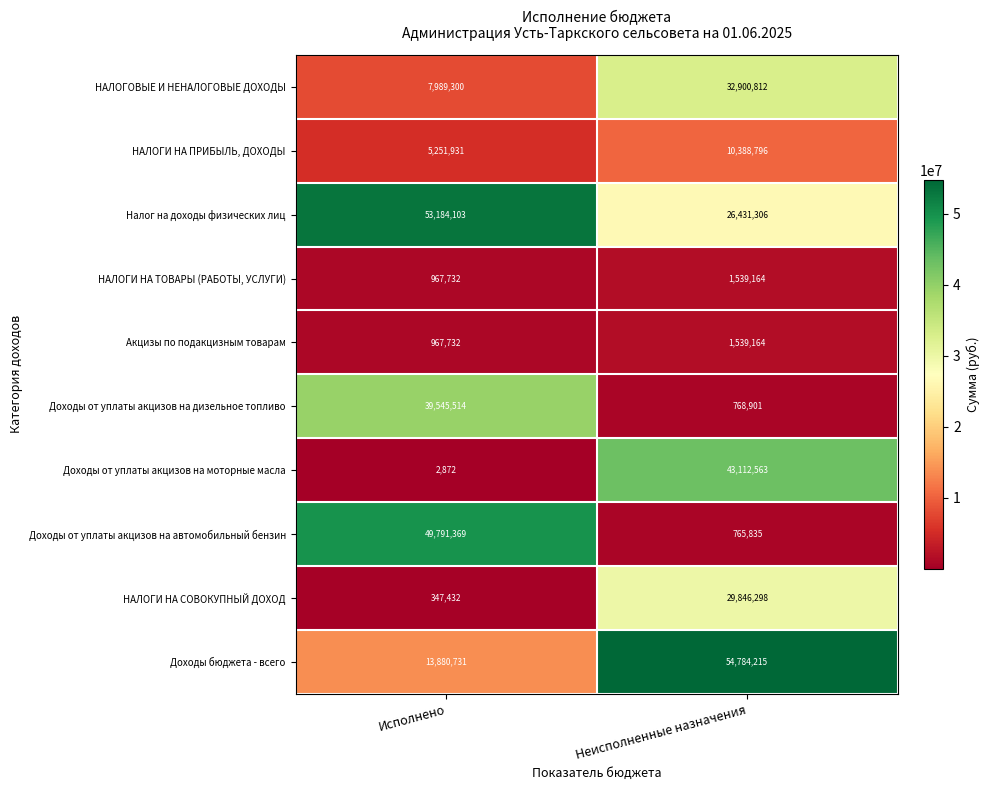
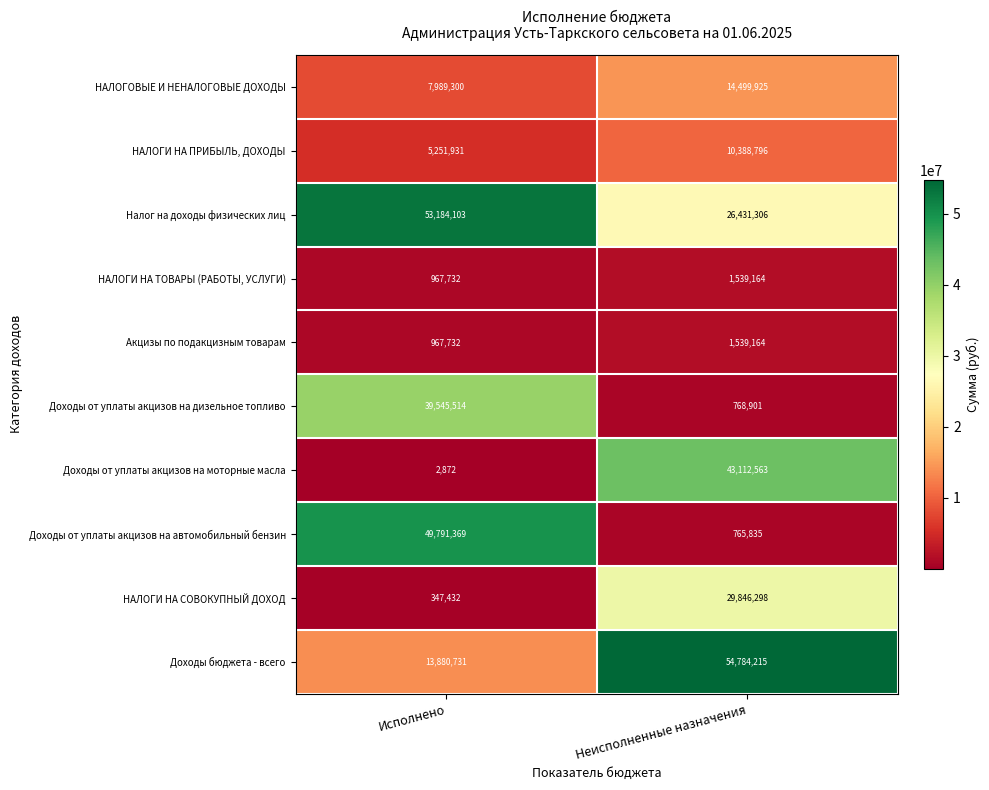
НАЛОГОВЫЕ И НЕНАЛОГОВЫЕ ДОХОДЫ, Неисполненные назначения: 32,900,812 -> 14,499,925
